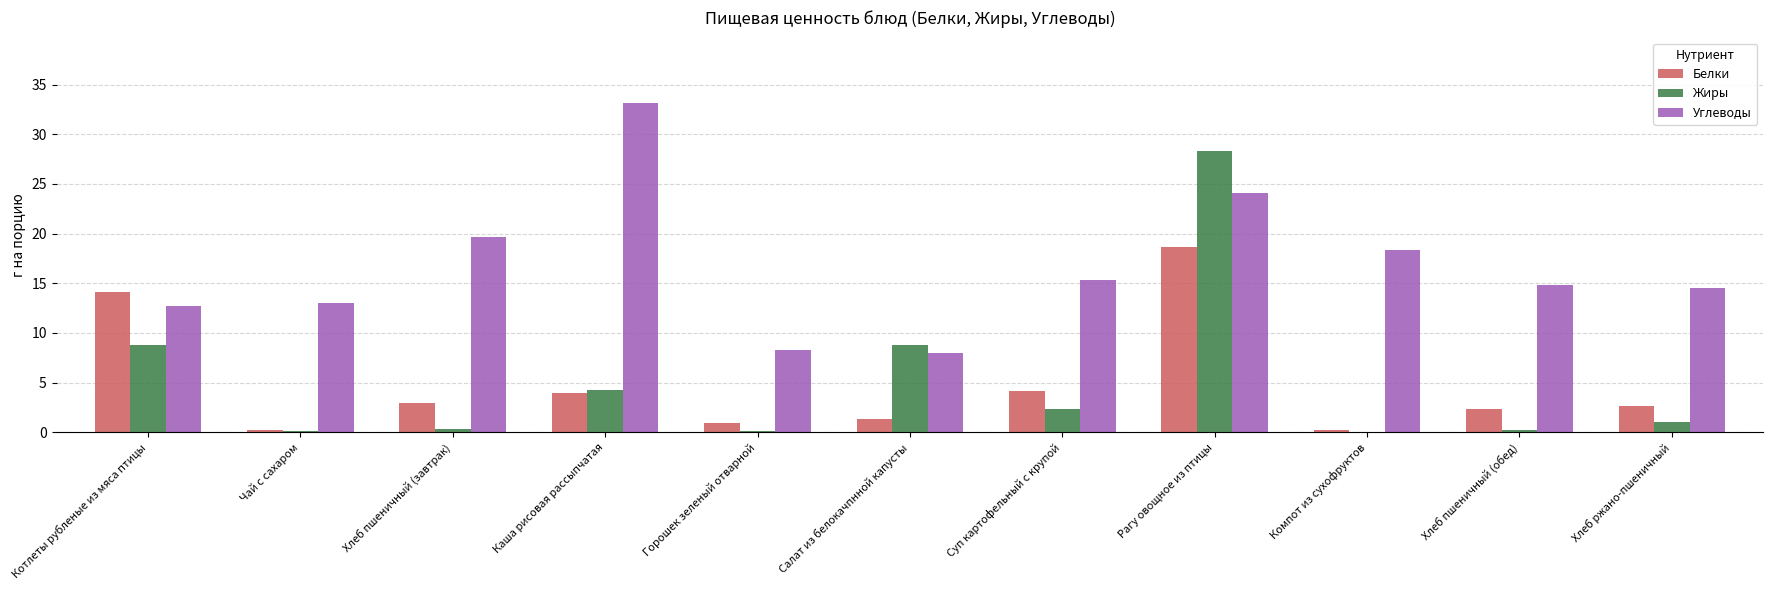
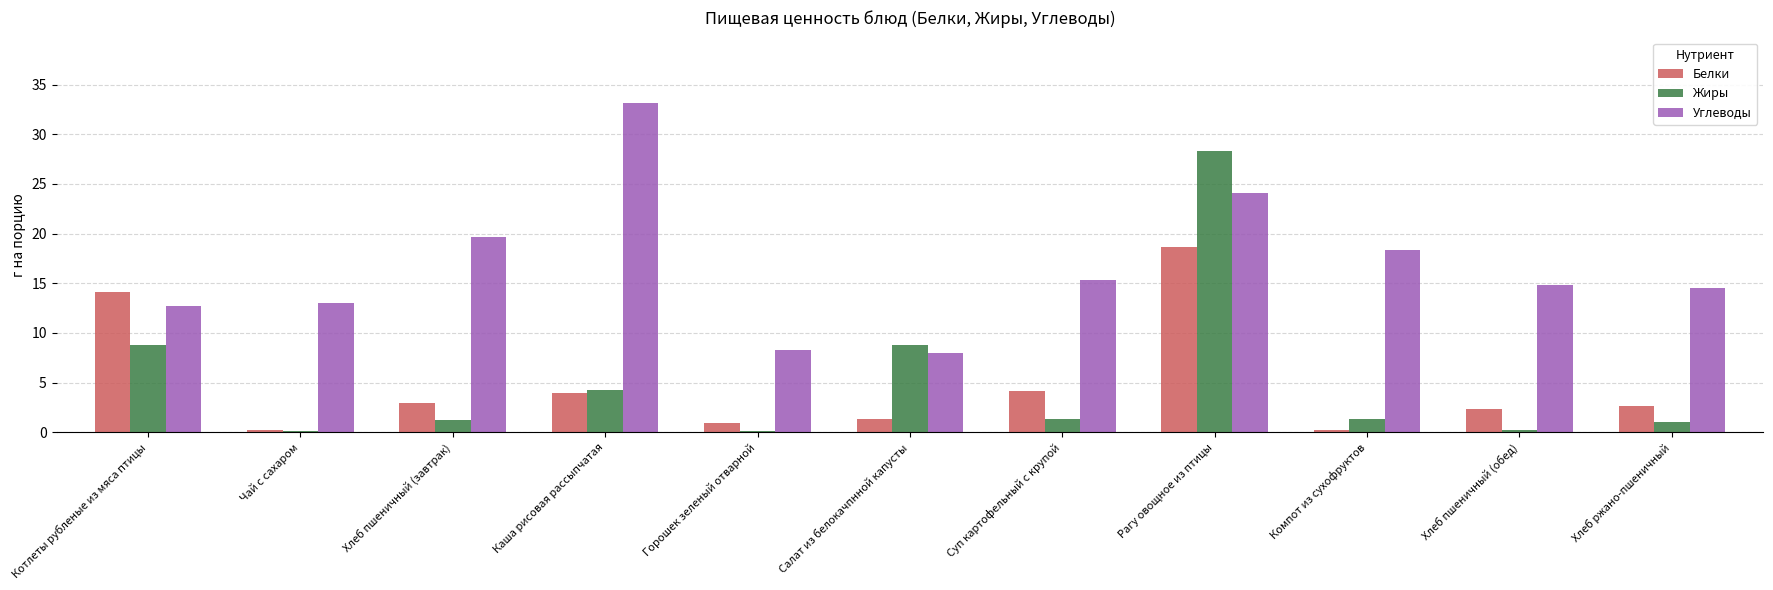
Жиры, Хлеб пшеничный (завтрак): 0 -> 1
Жиры, Суп картофельный с крупой: 2 -> 1
Жиры, Компот из сухофруктов: 0 -> 1
